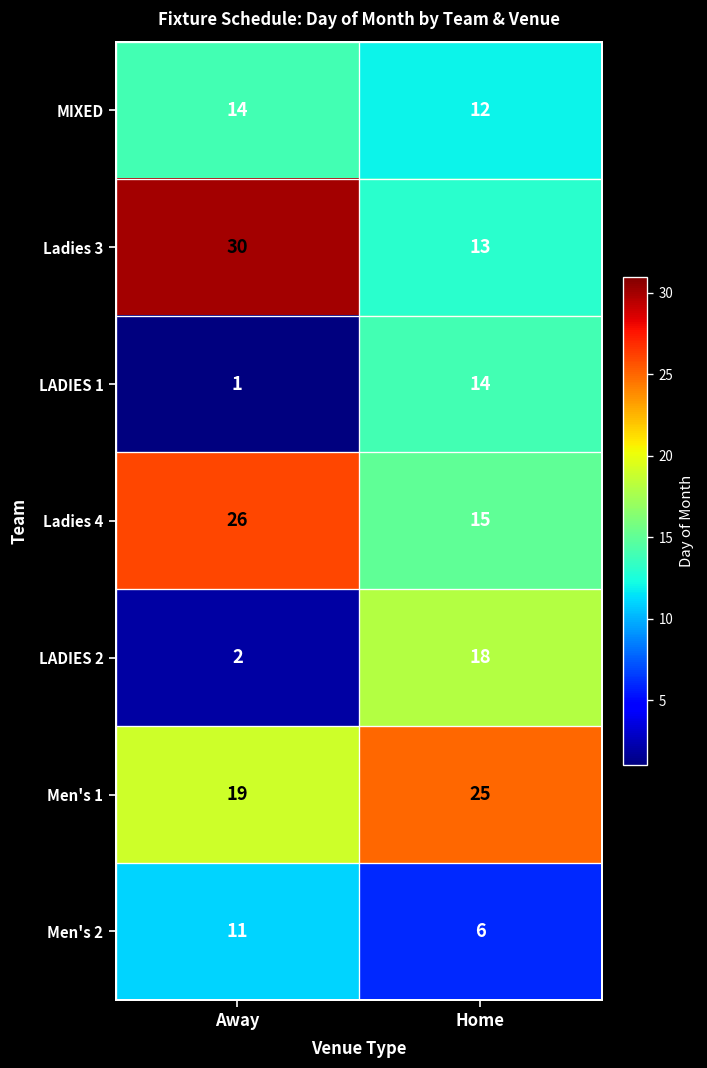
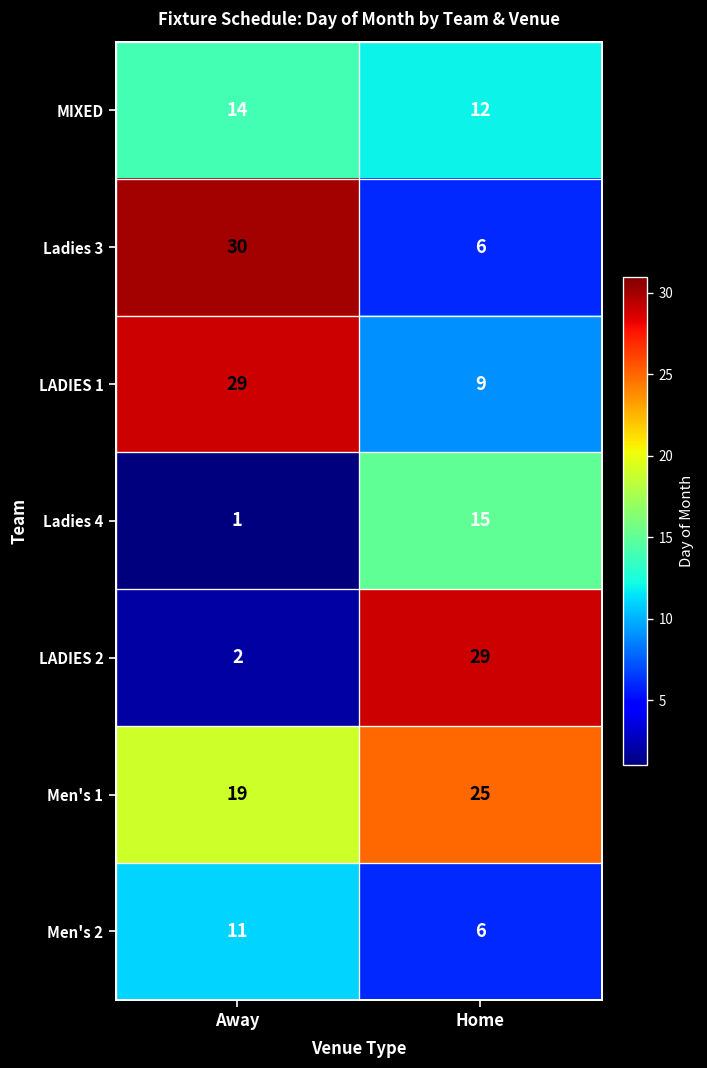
Ladies 3, Home: 13 -> 6
LADIES 1, Away: 1 -> 29
LADIES 1, Home: 14 -> 9
Ladies 4, Away: 26 -> 1
LADIES 2, Home: 18 -> 29
